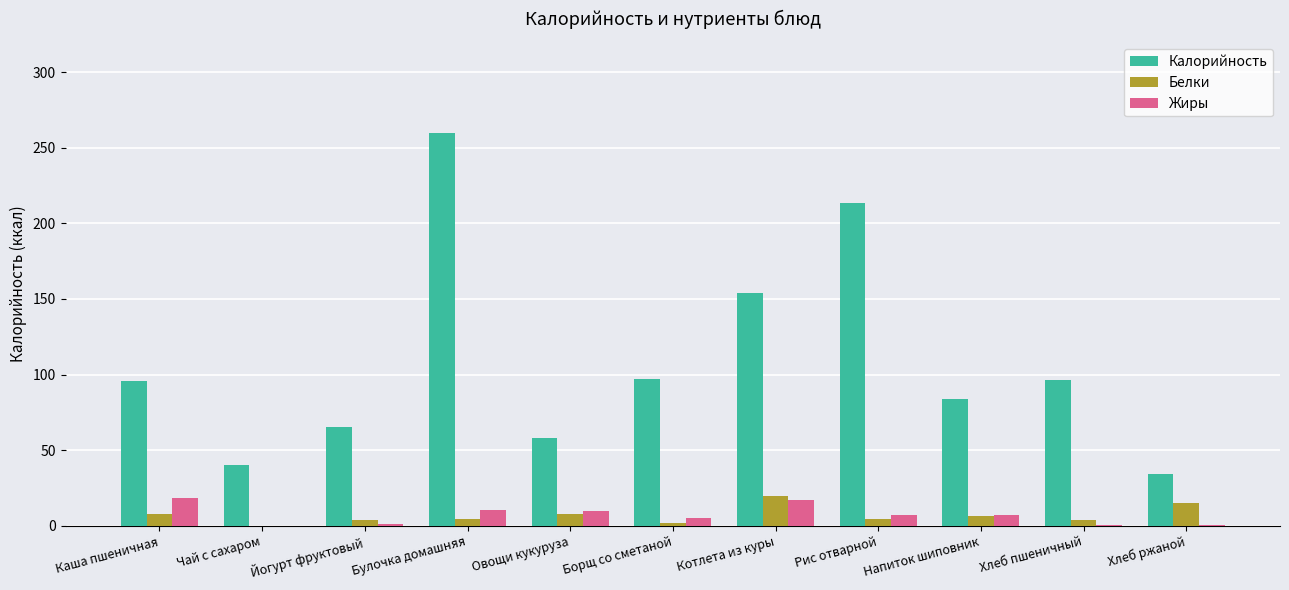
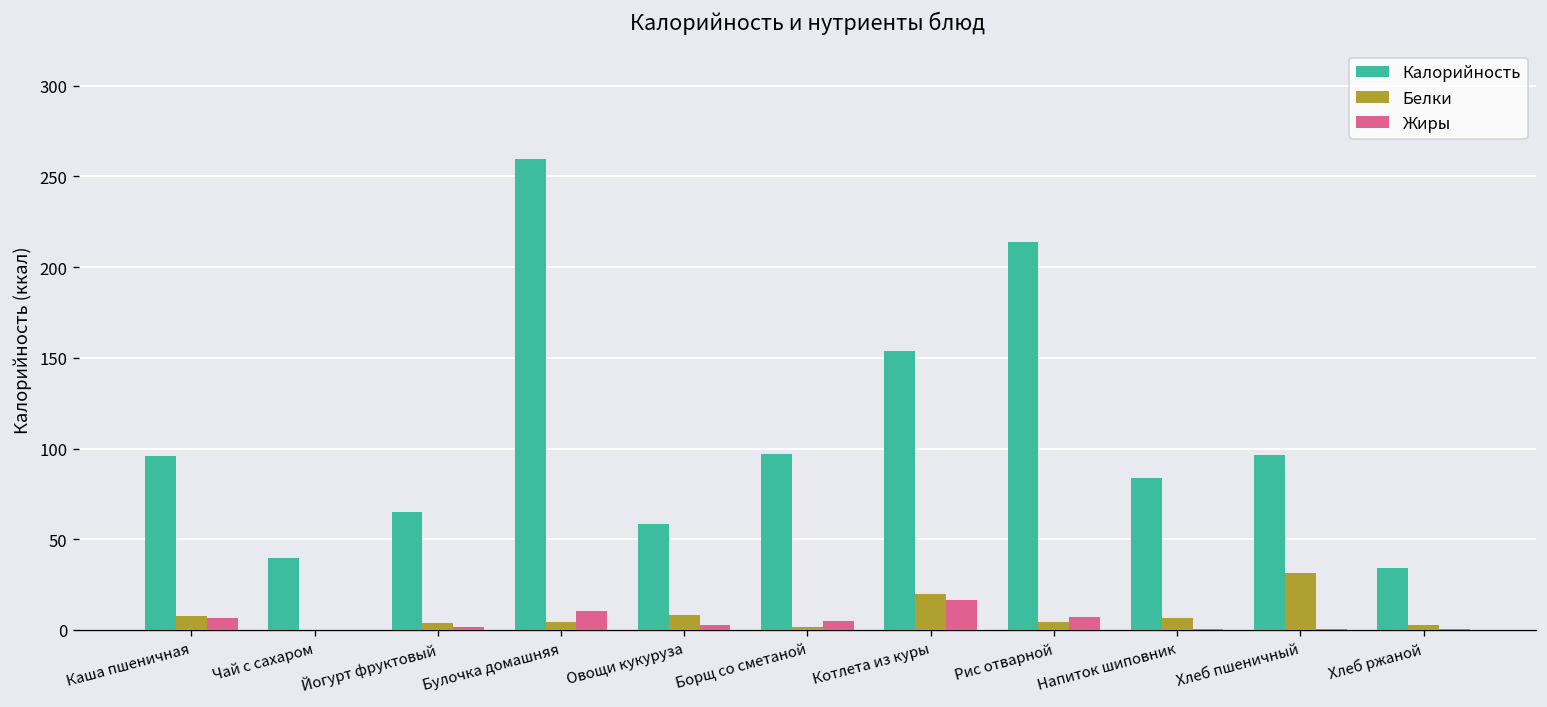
Жиры, Каша пшеничная: 18 -> 7
Жиры, Овощи кукуруза: 10 -> 3
Жиры, Напиток шиповник: 7 -> 0
Белки, Хлеб пшеничный: 4 -> 31
Белки, Хлеб ржаной: 15 -> 3
